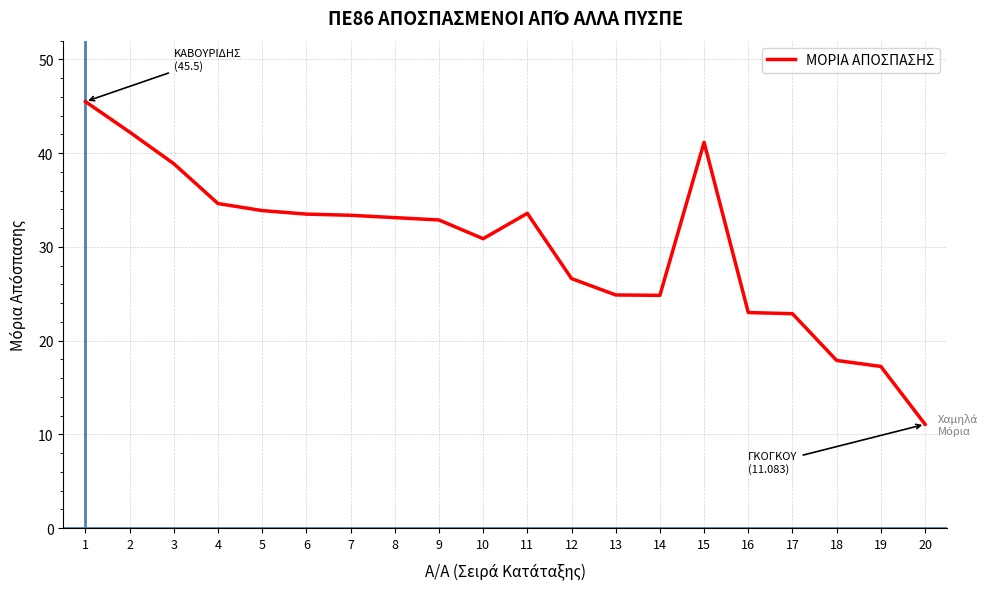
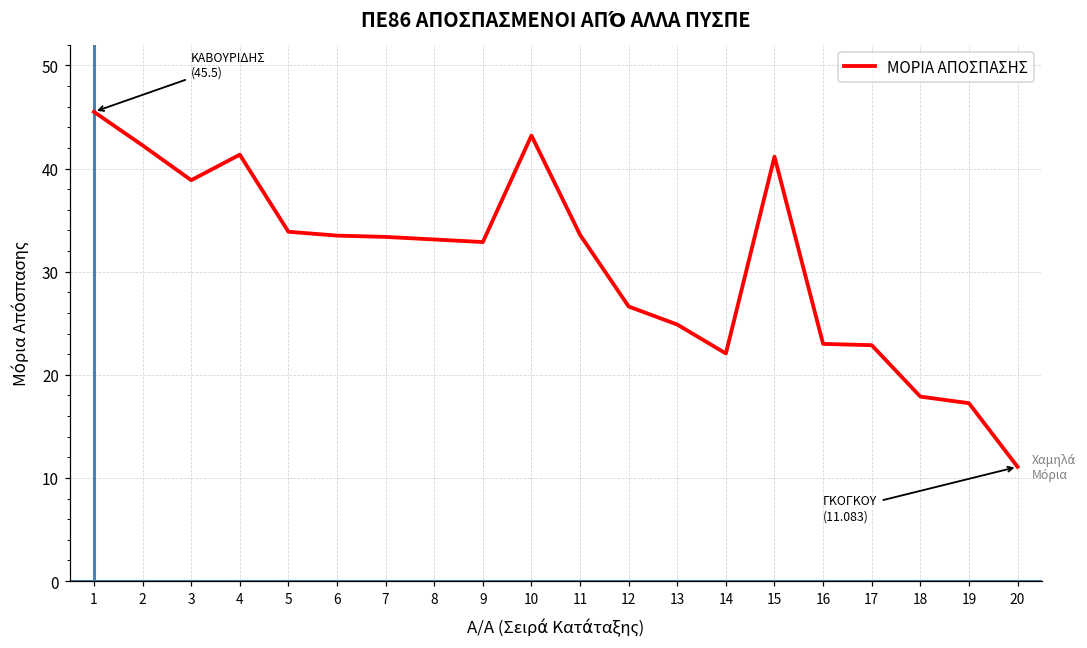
4: 35 -> 41
10: 31 -> 43
14: 25 -> 22
